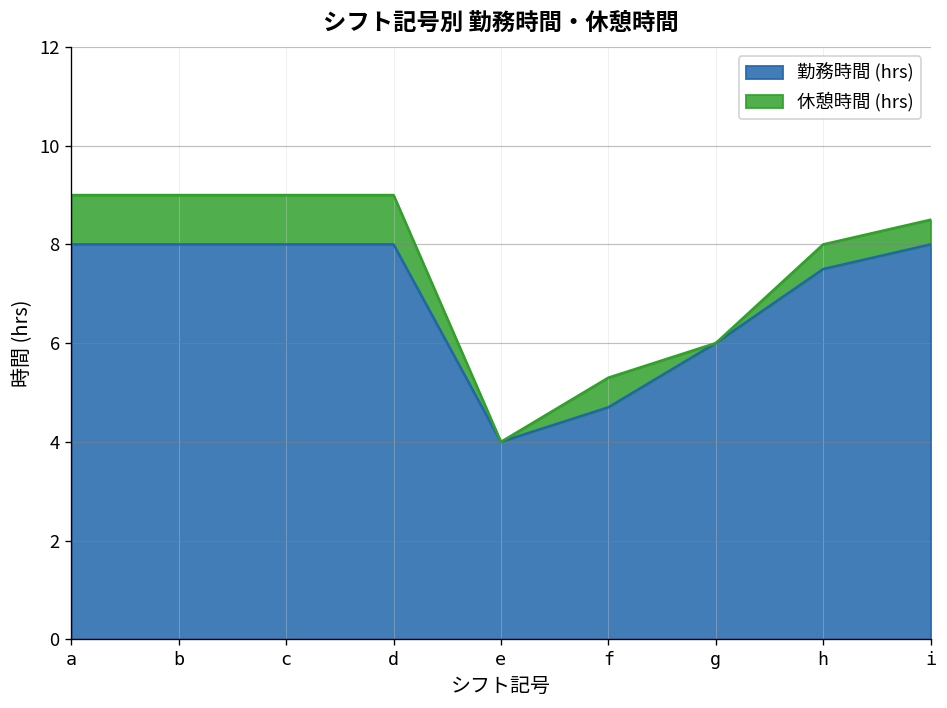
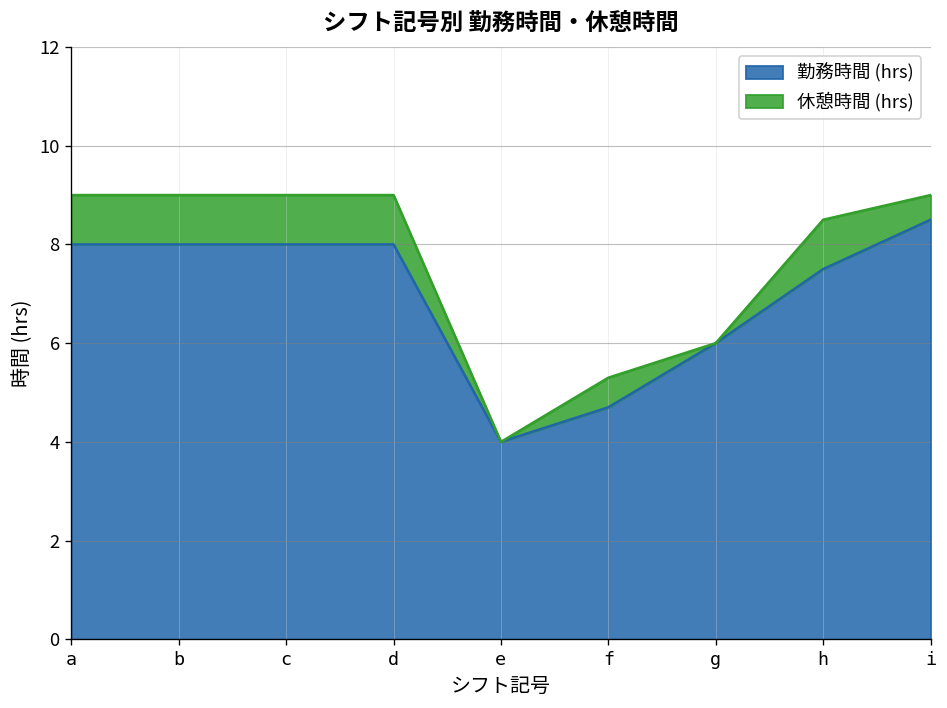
休憩時間 (hrs), h: 0.5 -> 1.0
勤務時間 (hrs), i: 8.0 -> 8.5
